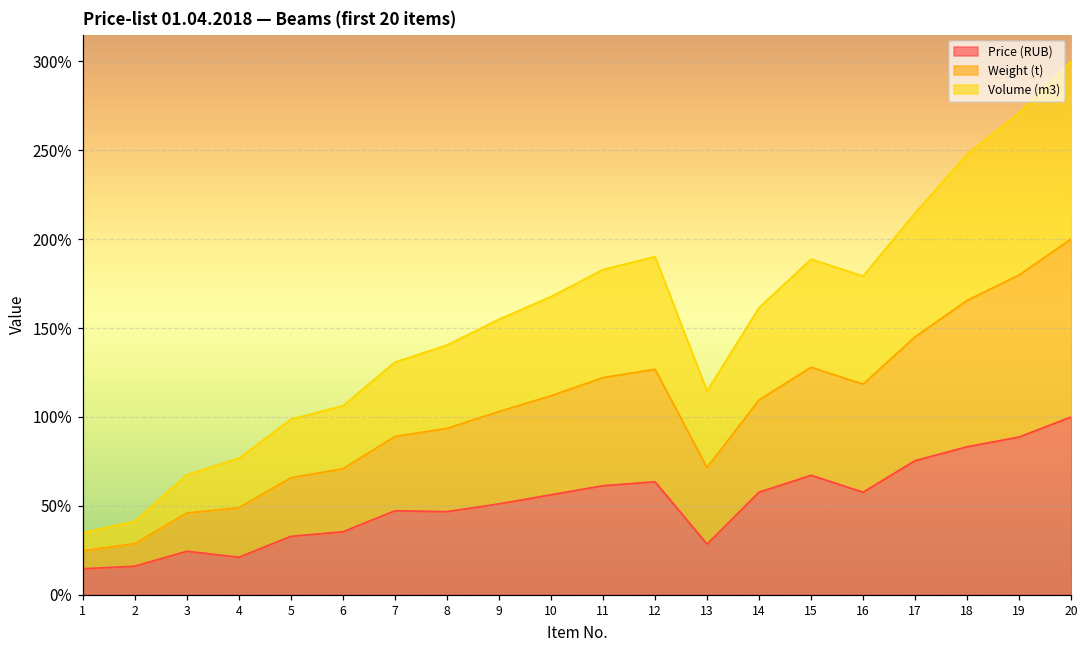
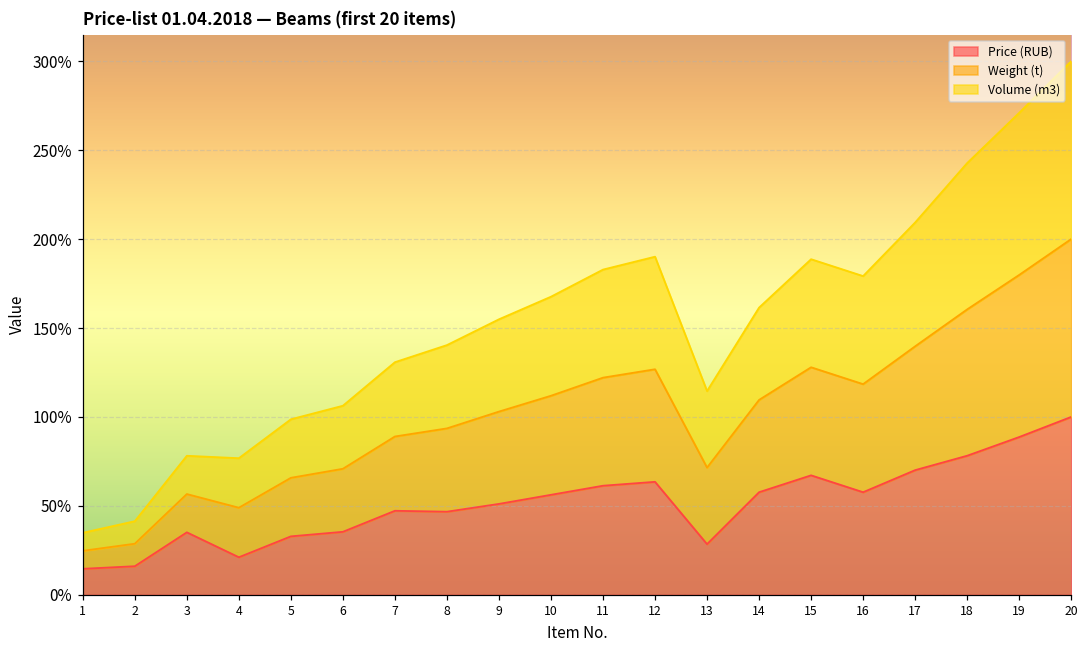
Price (RUB), 3: 24% -> 35%
Price (RUB), 17: 75% -> 70%
Price (RUB), 18: 83% -> 78%
